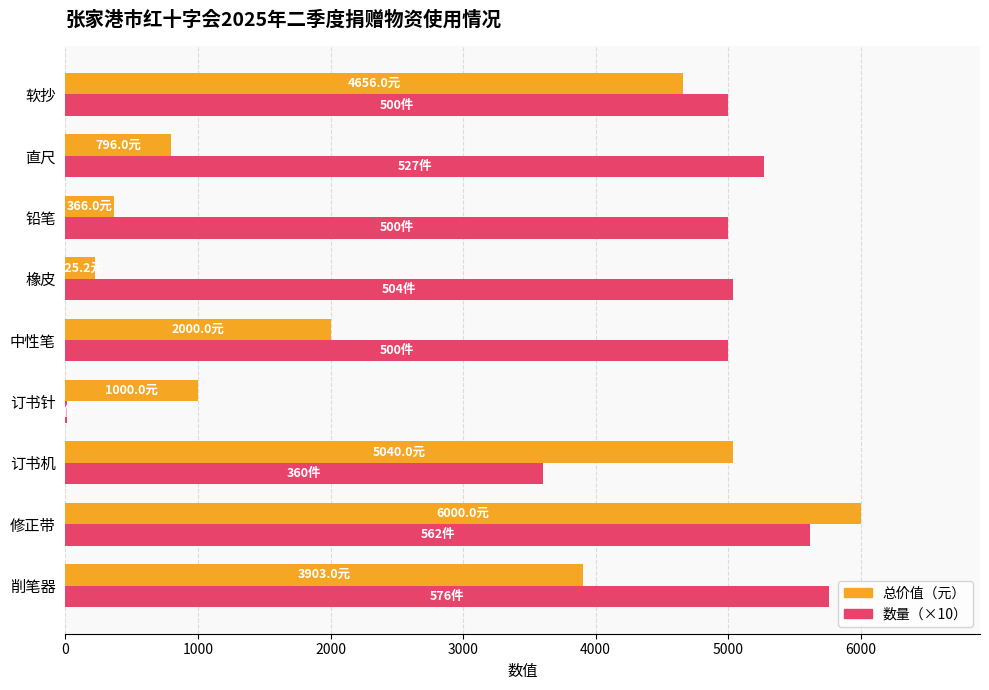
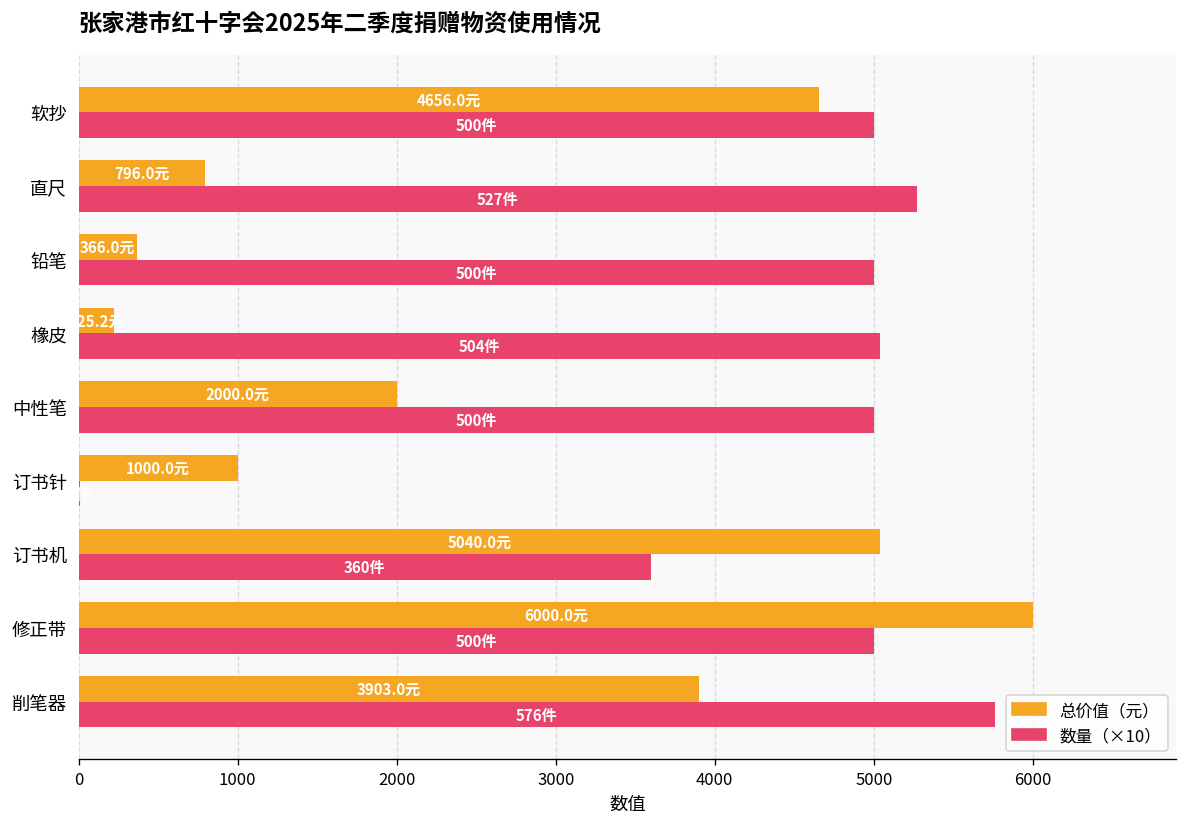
数量（×10）, 修正带: 562件 -> 500件
